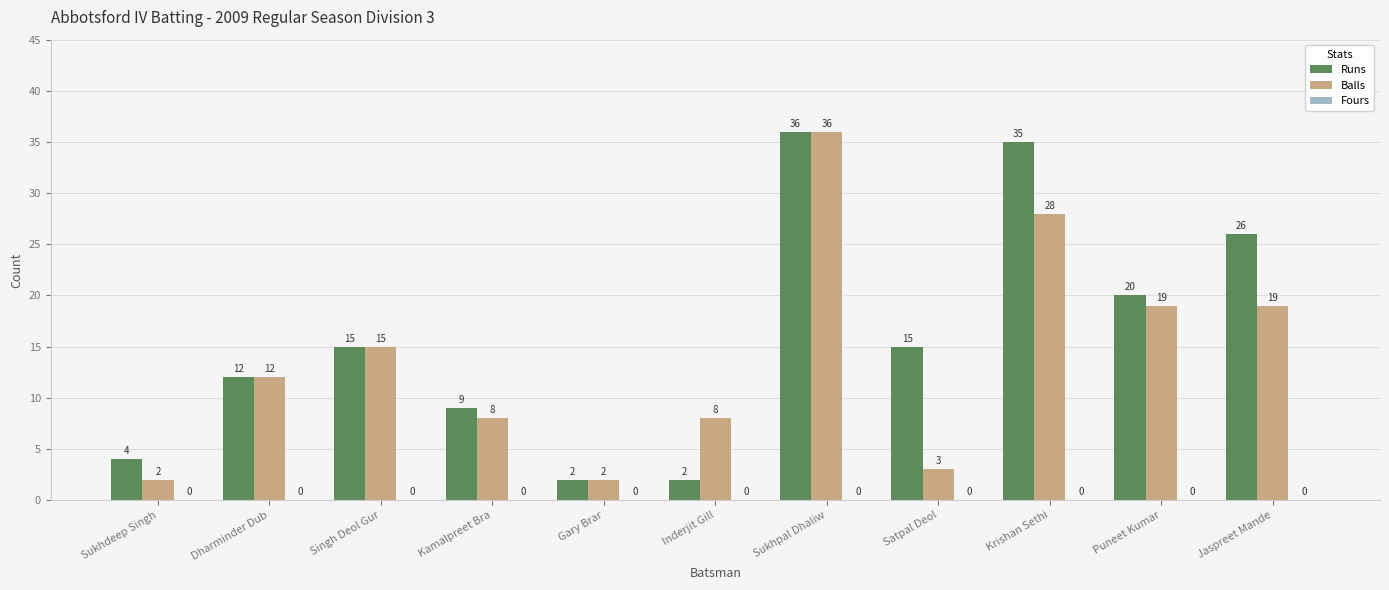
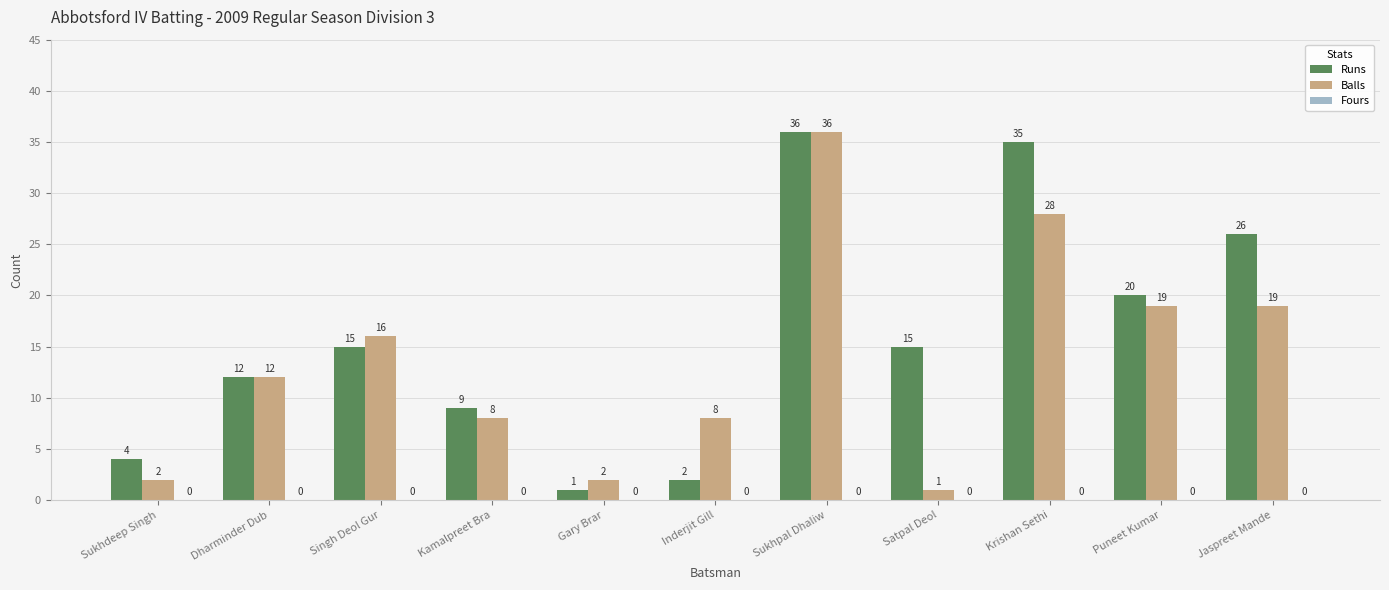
Balls, Singh Deol Gur: 15 -> 16
Runs, Gary Brar: 2 -> 1
Balls, Satpal Deol: 3 -> 1
